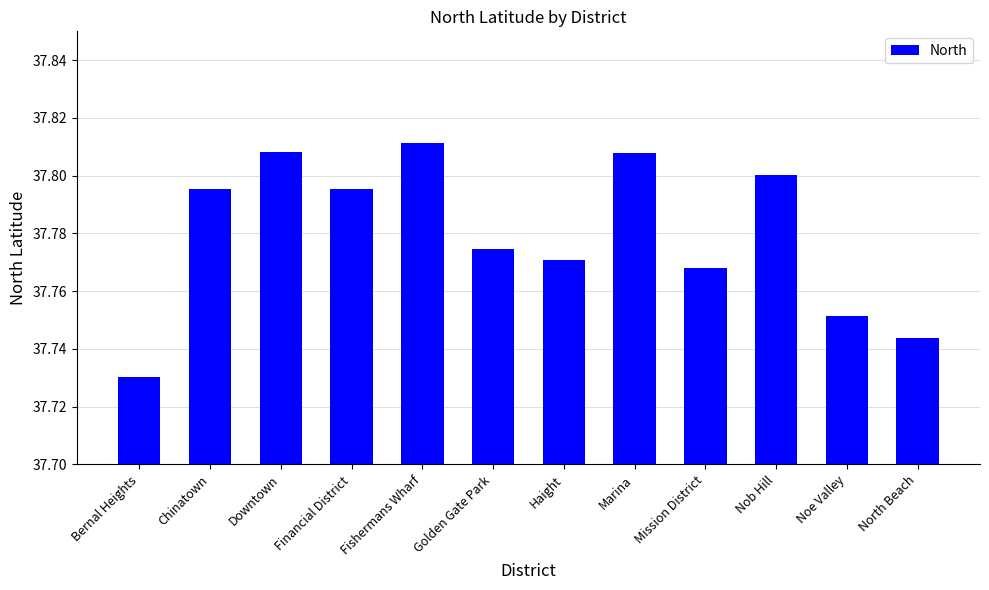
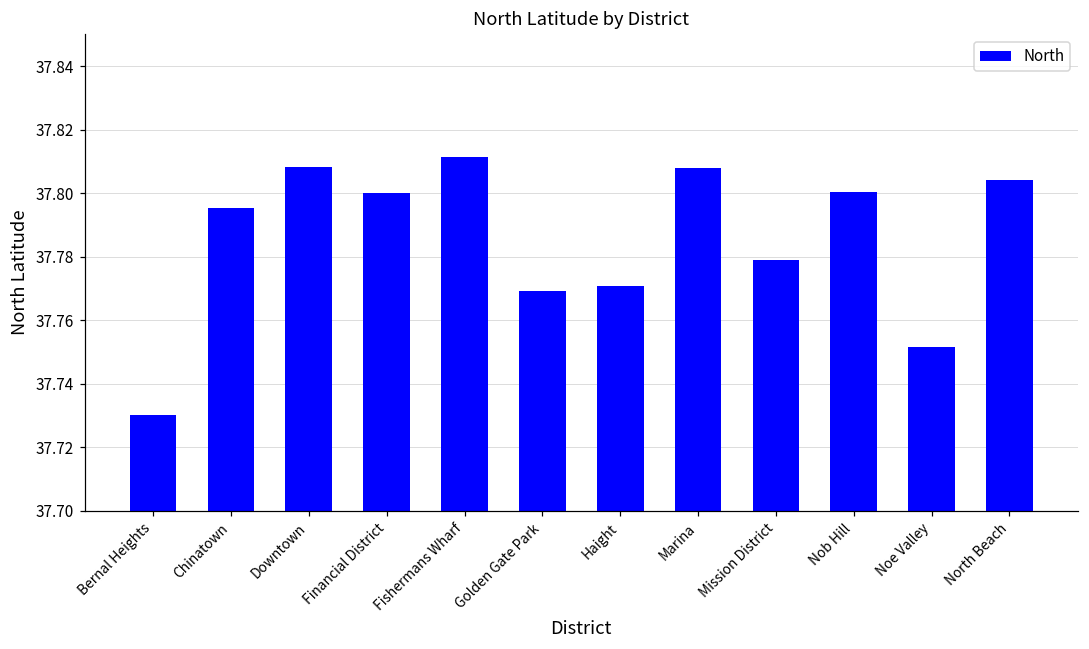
Financial District: 37.795 -> 37.800
Golden Gate Park: 37.775 -> 37.769
Mission District: 37.768 -> 37.779
North Beach: 37.744 -> 37.804
